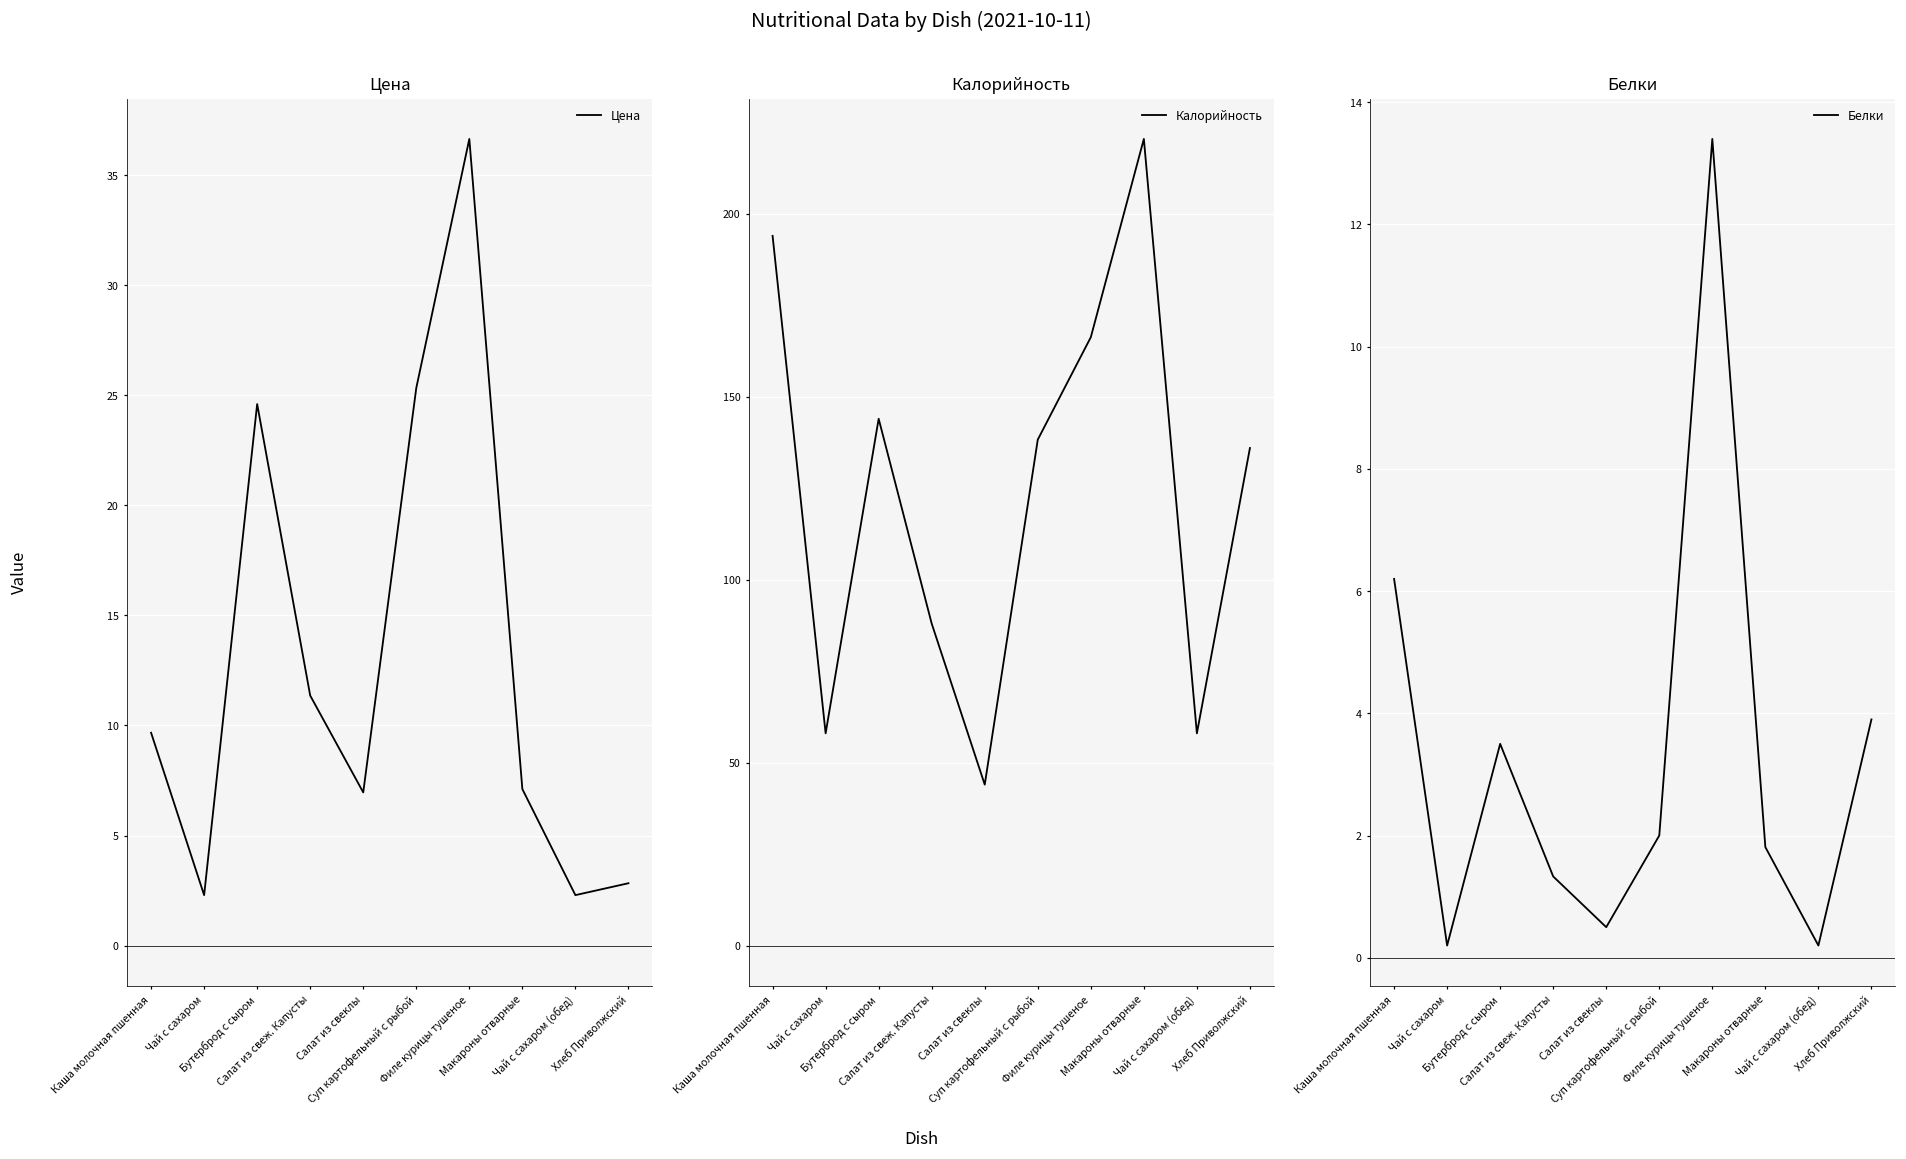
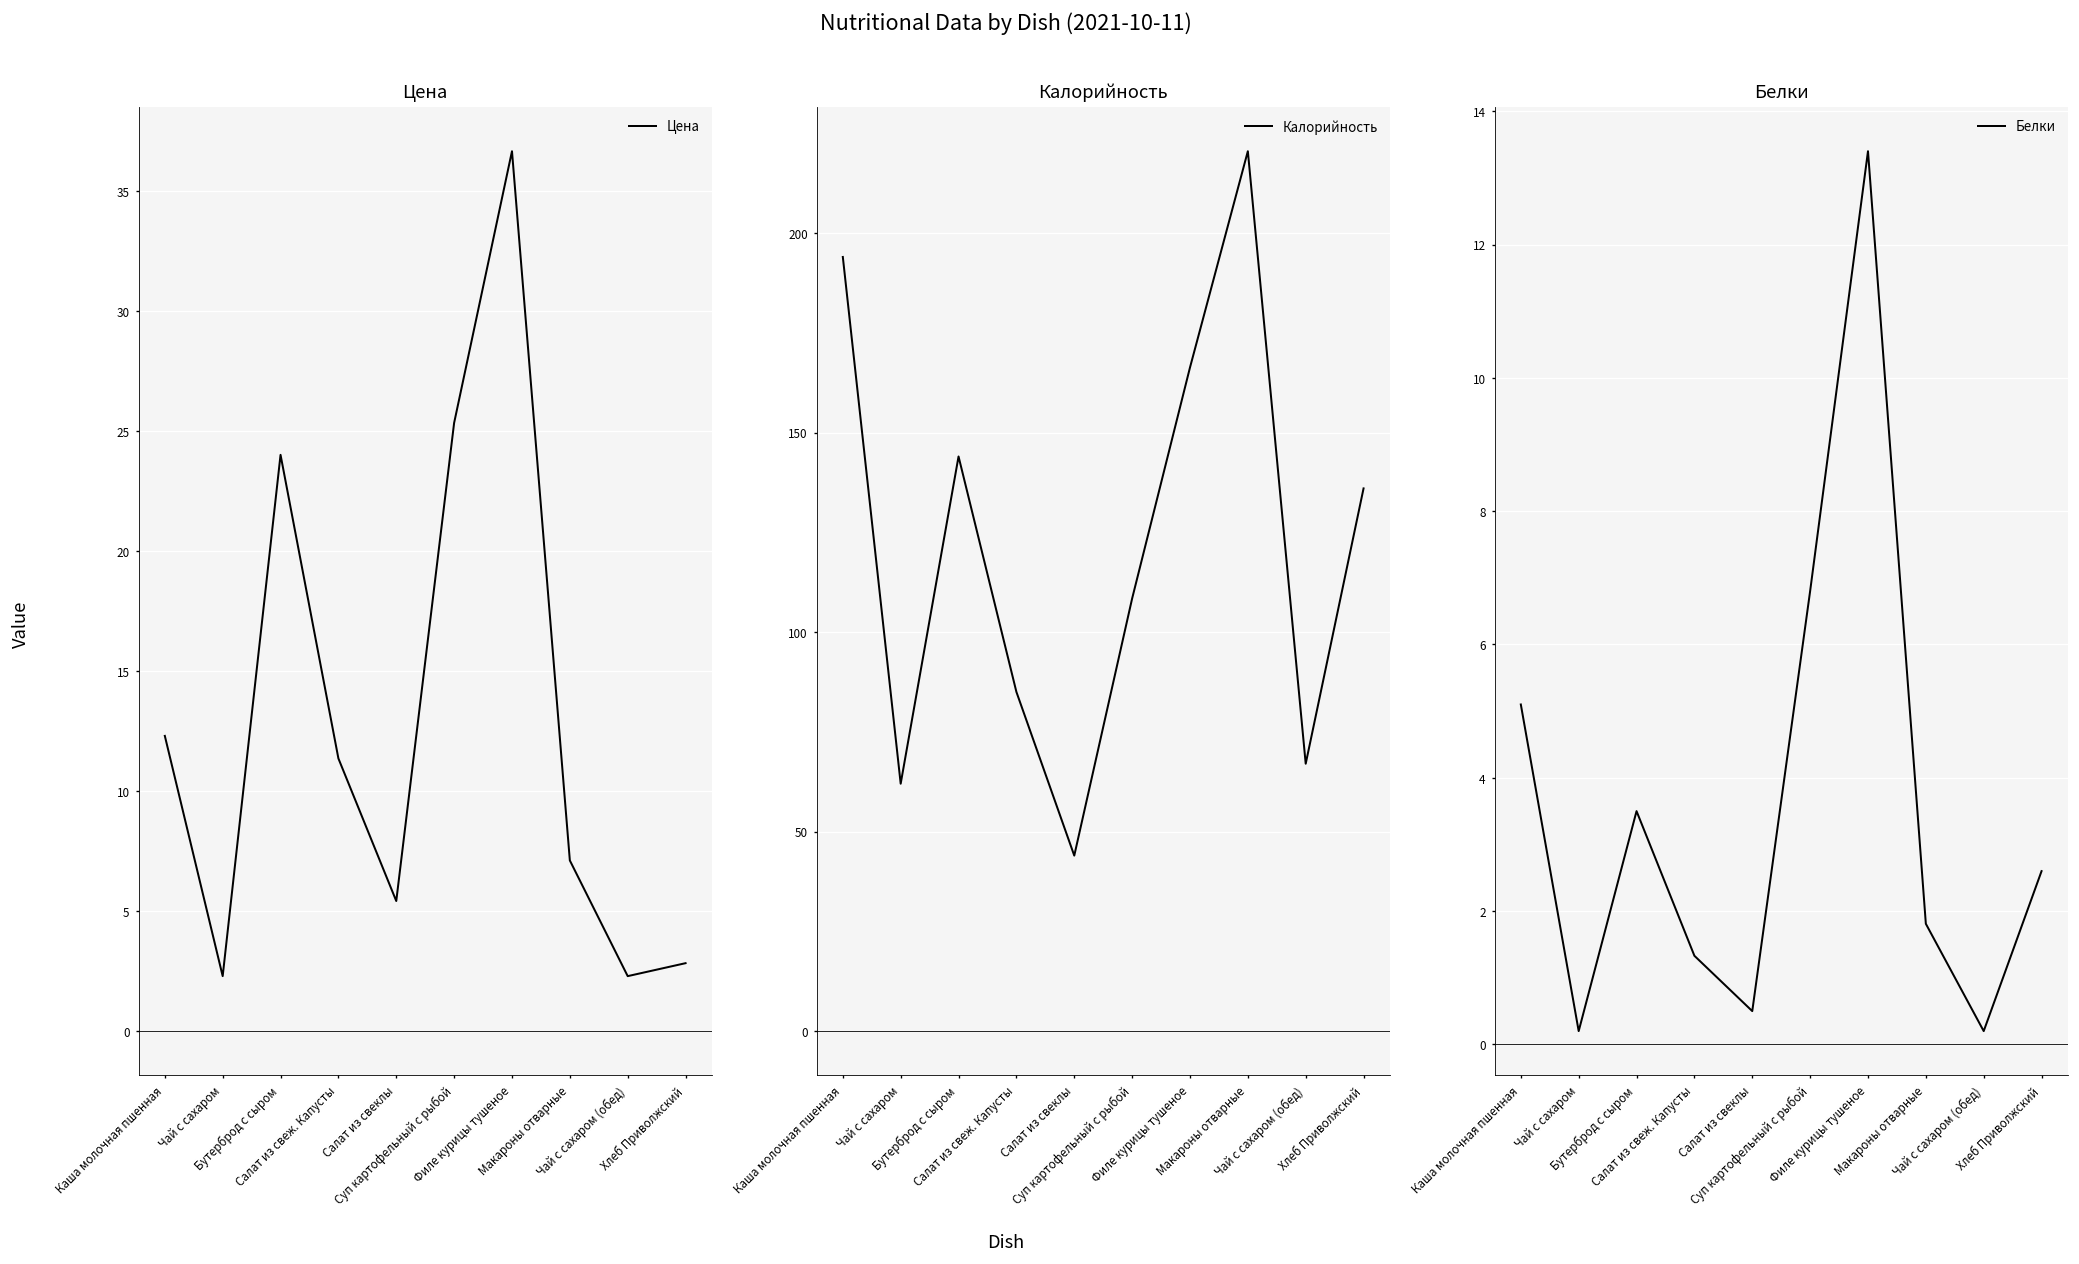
Цена, Каша молочная пшенная: 9.7 -> 12.3
Цена, Бутерброд с сыром: 24.6 -> 24.0
Цена, Салат из свеклы: 7.0 -> 5.4
Калорийность, Чай с сахаром: 58 -> 62
Калорийность, Салат из свеж. Капусты: 88 -> 85
Калорийность, Суп картофельный с рыбой: 138 -> 108
Калорийность, Чай с сахаром (обед): 58 -> 67
Белки, Каша молочная пшенная: 6.2 -> 5.1
Белки, Суп картофельный с рыбой: 2.0 -> 6.8
Белки, Хлеб Приволжский: 3.9 -> 2.6
